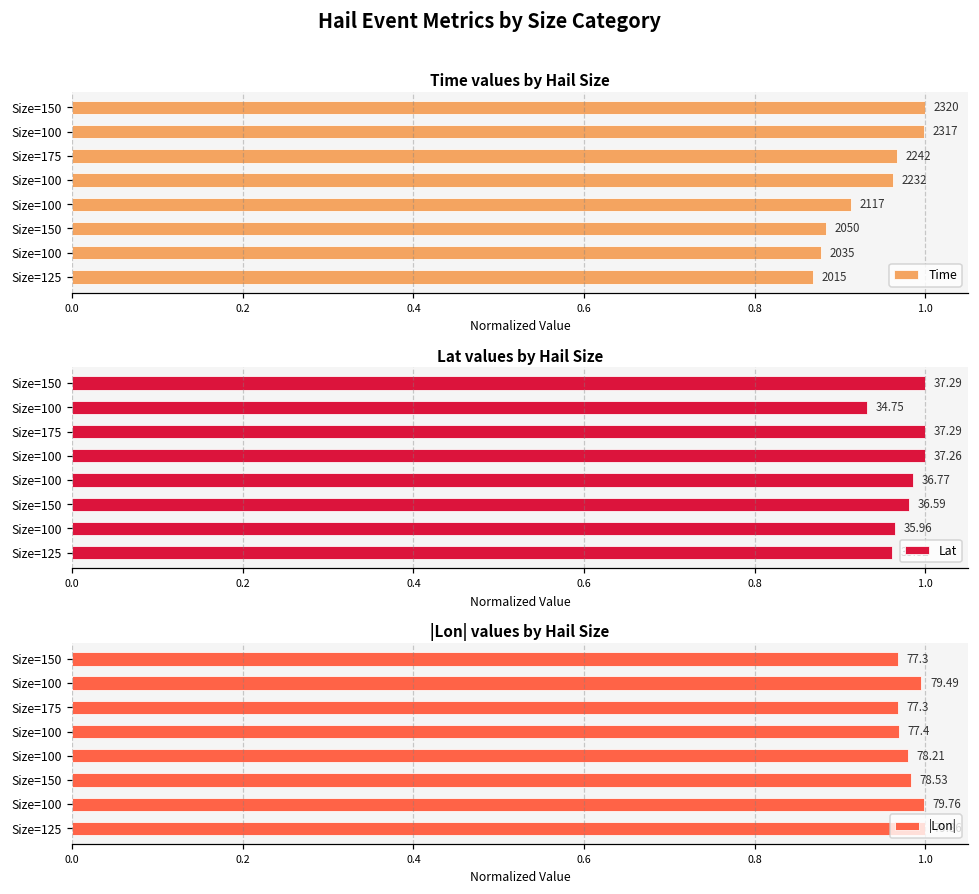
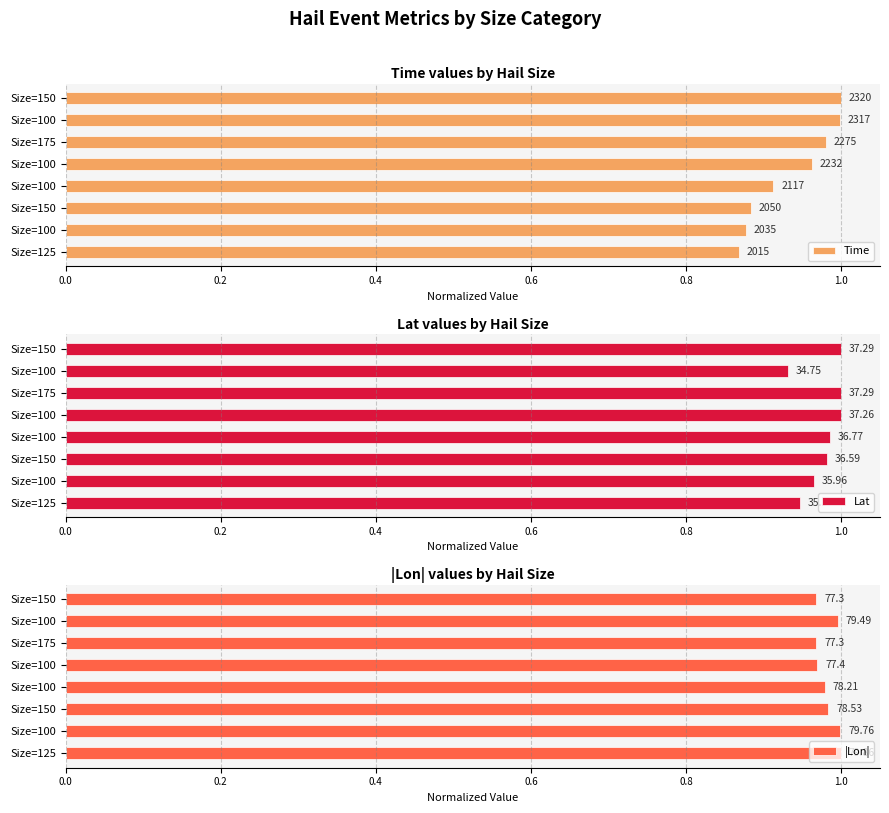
Time values by Hail Size, Size=175: 2242 -> 2275
Lat values by Hail Size, Size=125: 0.96 -> 0.95
